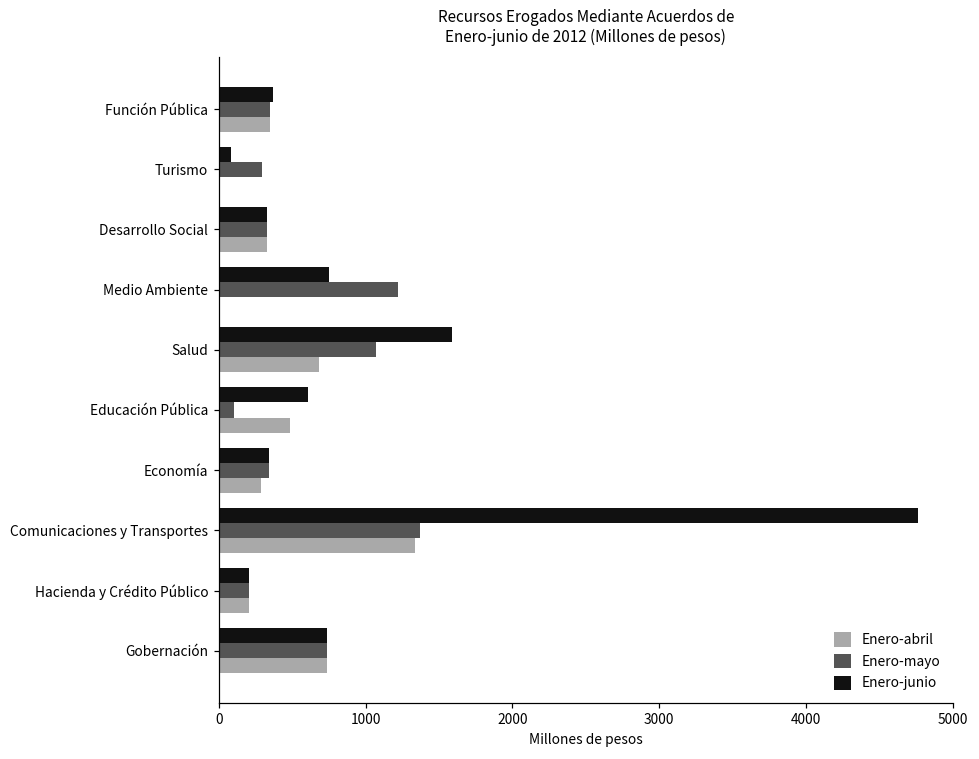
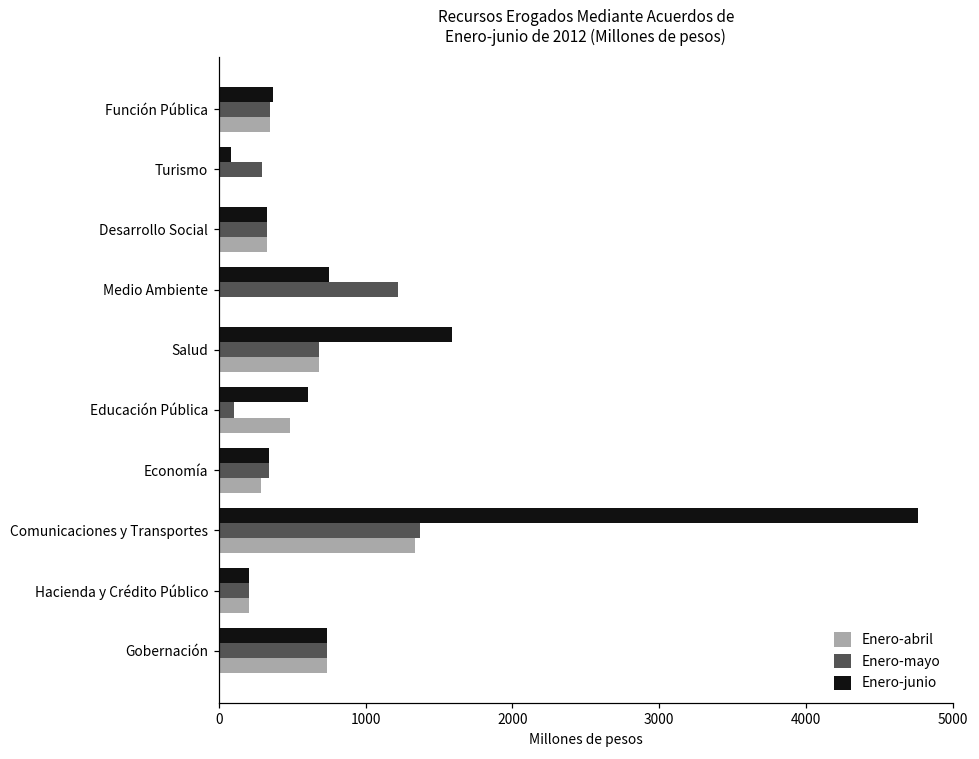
Enero-mayo, Salud: 1070 -> 690
